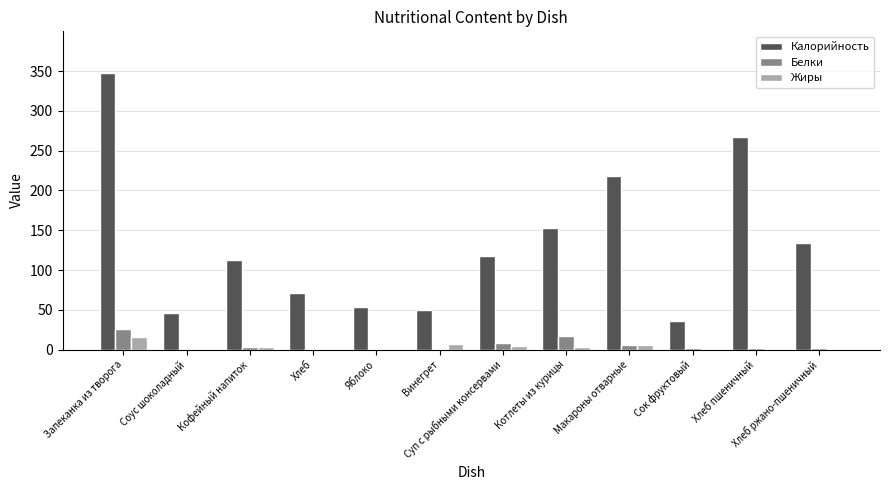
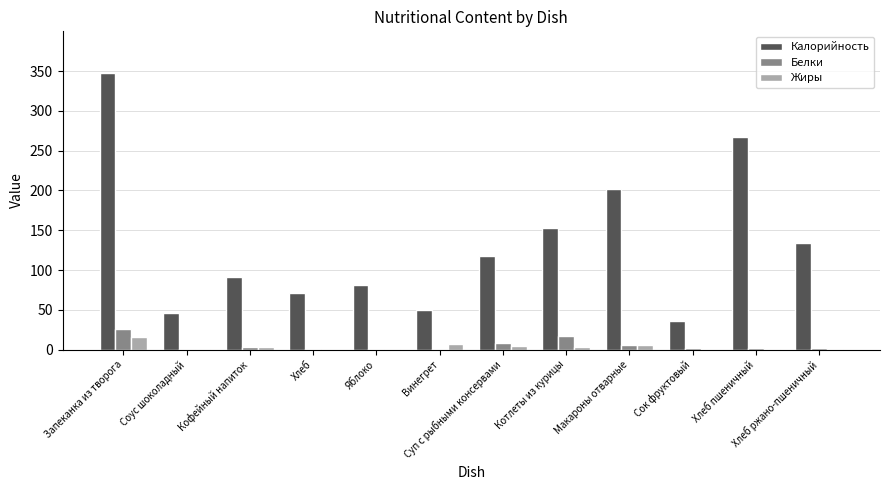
Калорийность, Кофейный напиток: 110 -> 90
Калорийность, Яблоко: 50 -> 80
Калорийность, Макароны отварные: 220 -> 200
